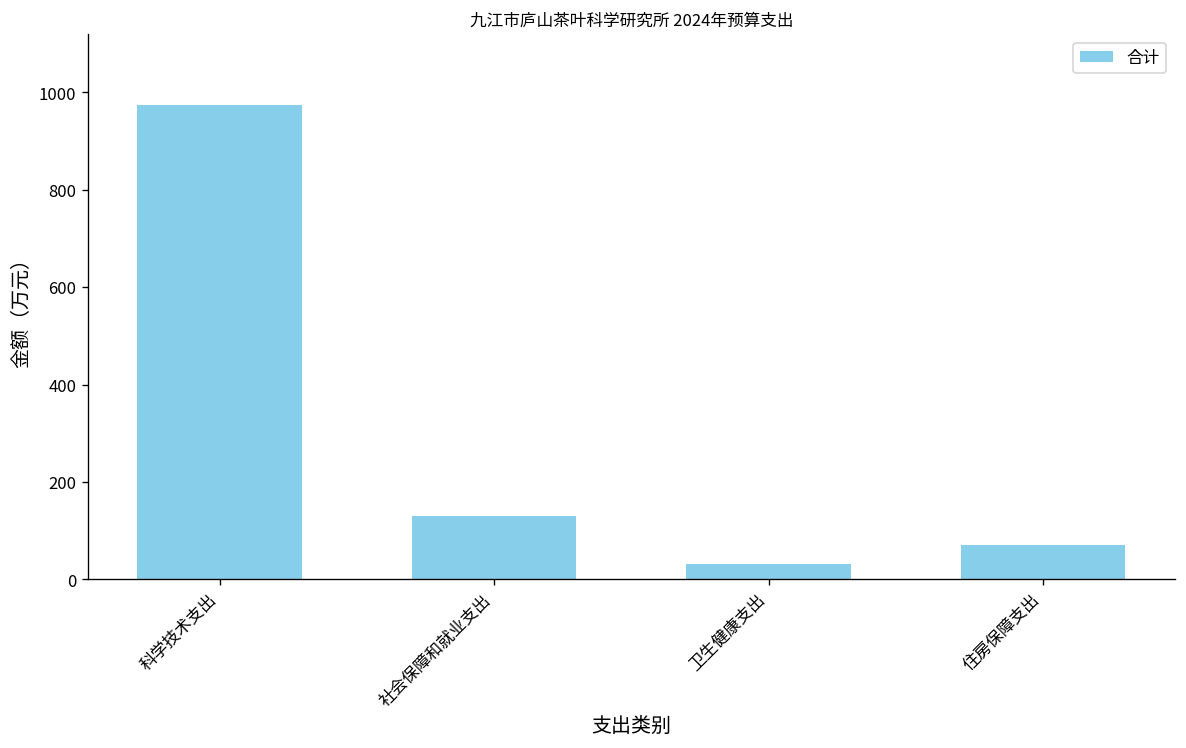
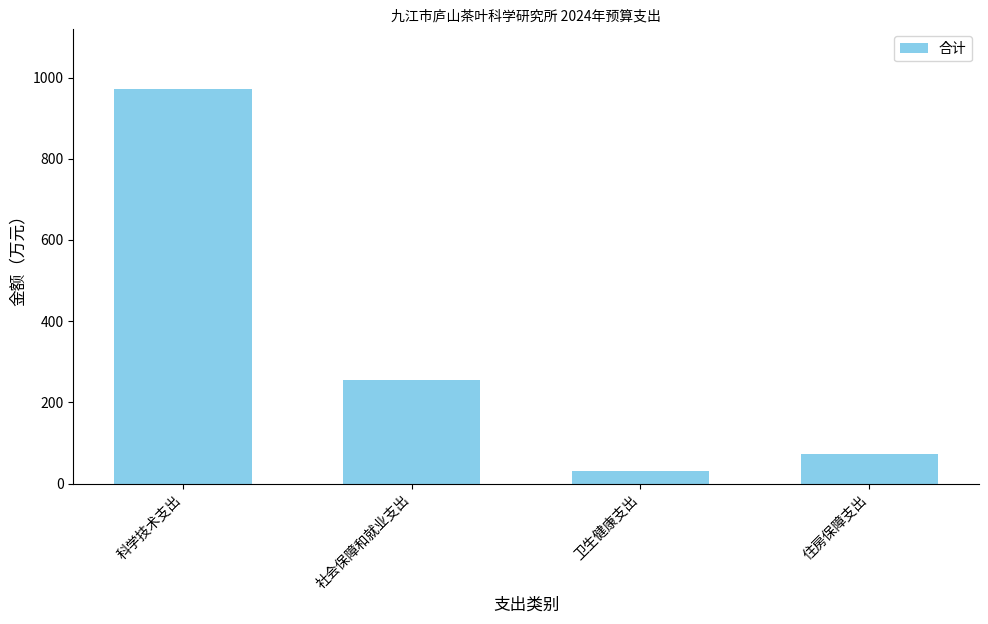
社会保障和就业支出: 130 -> 250
